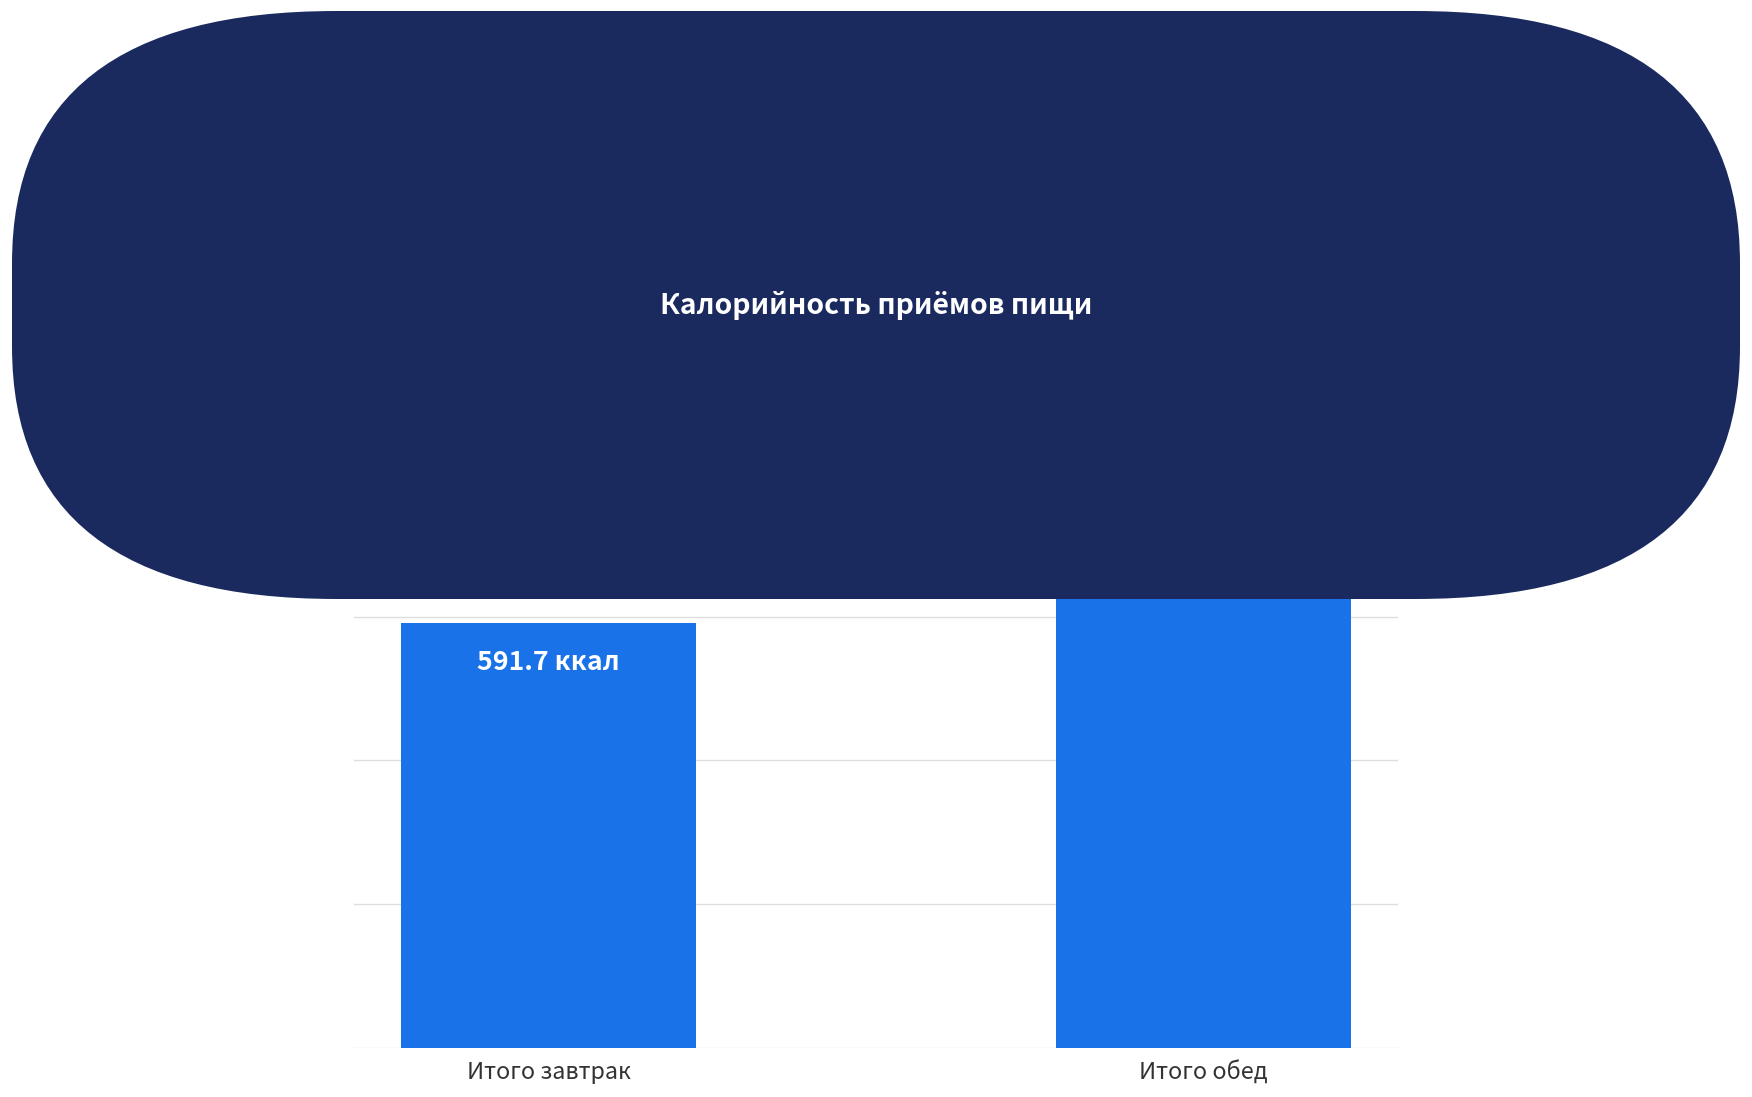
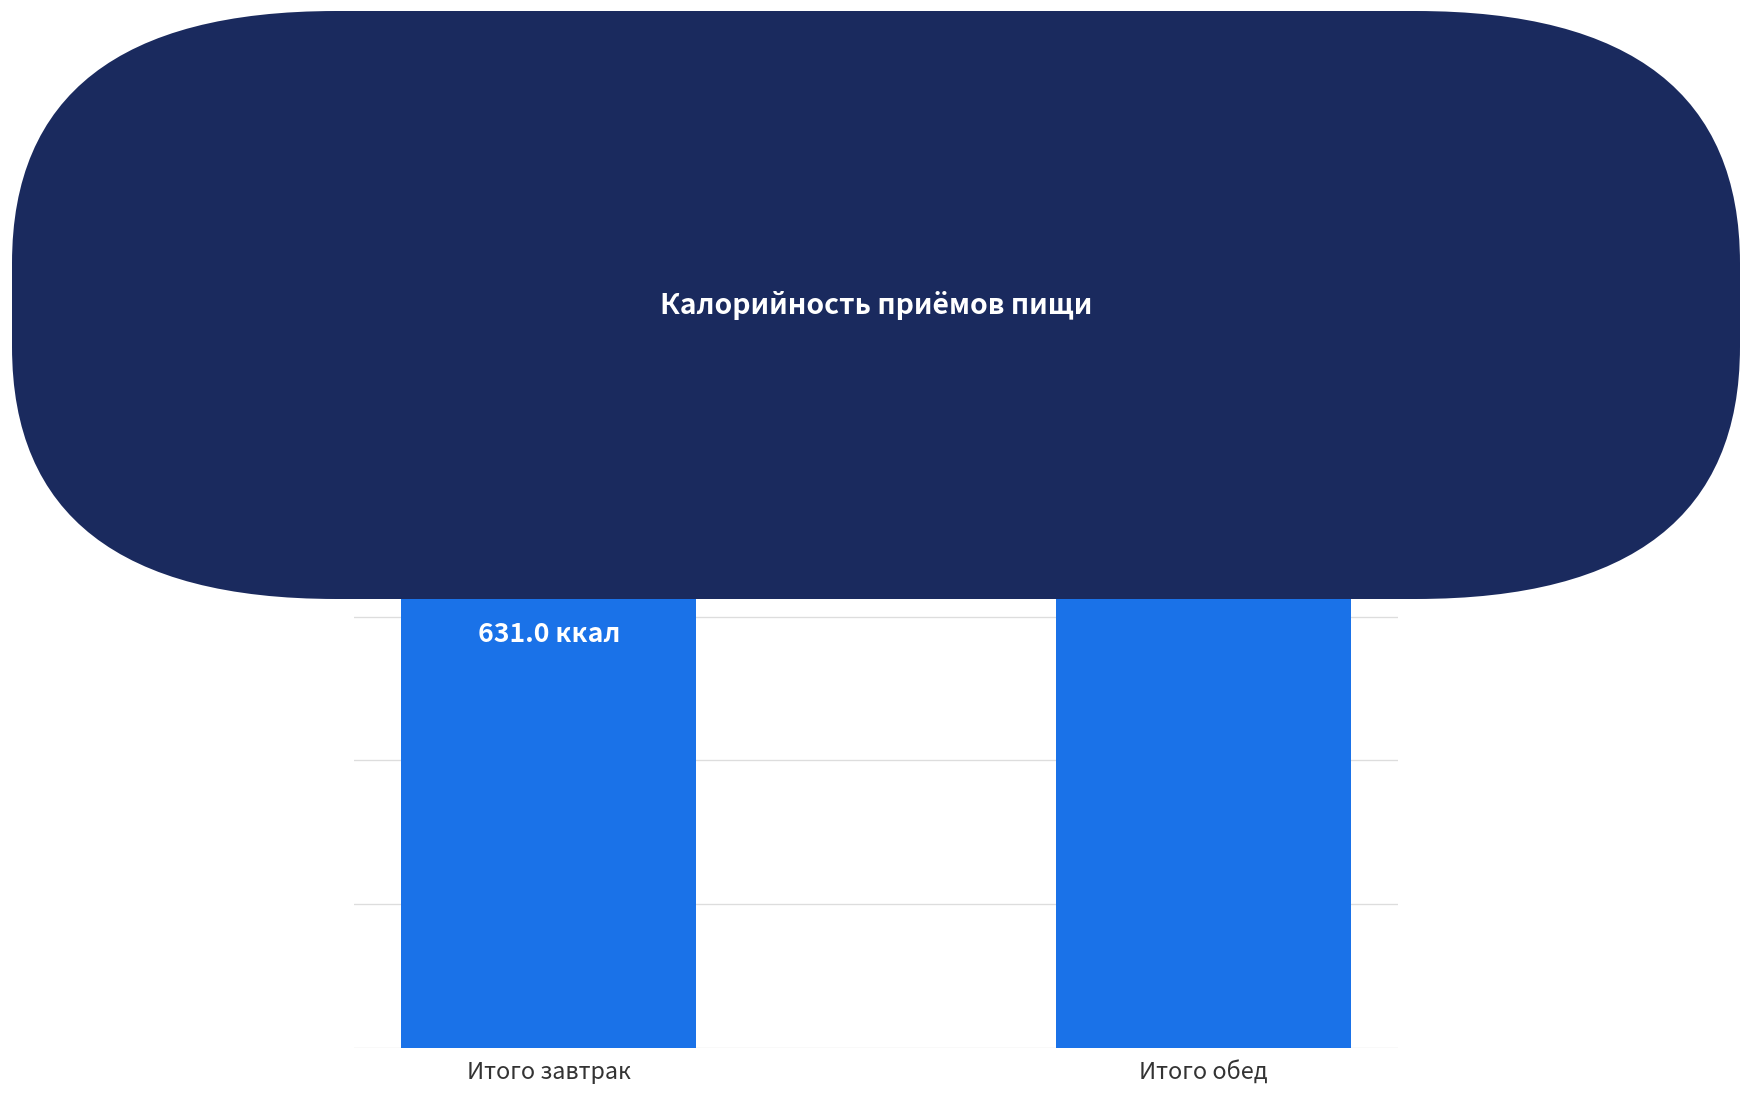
Итого завтрак: 591.7 -> 631.0
